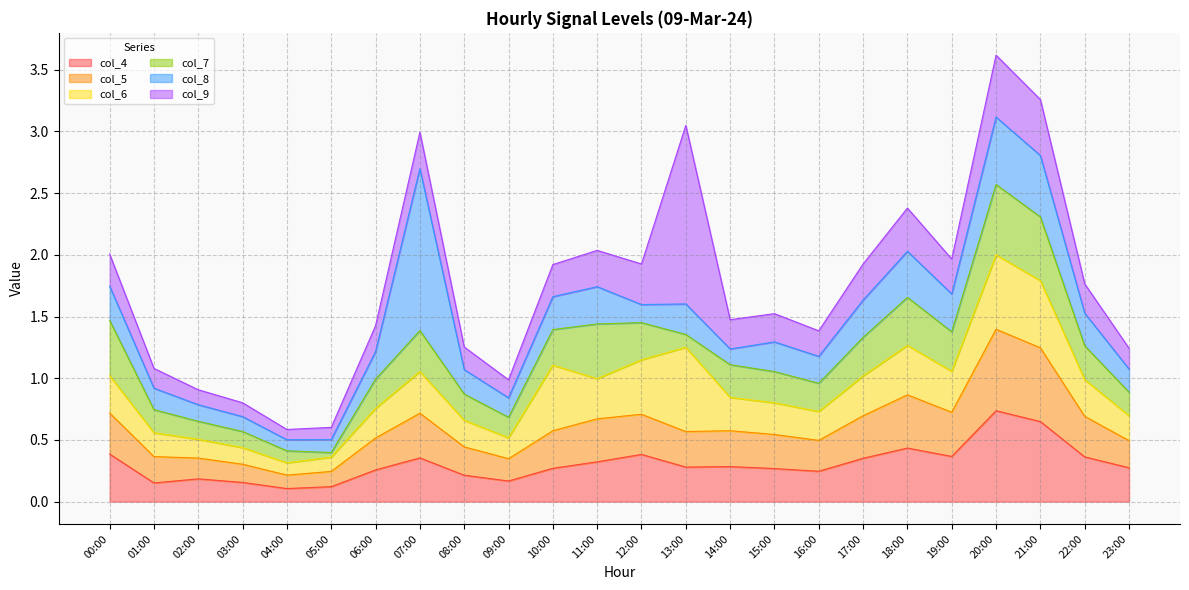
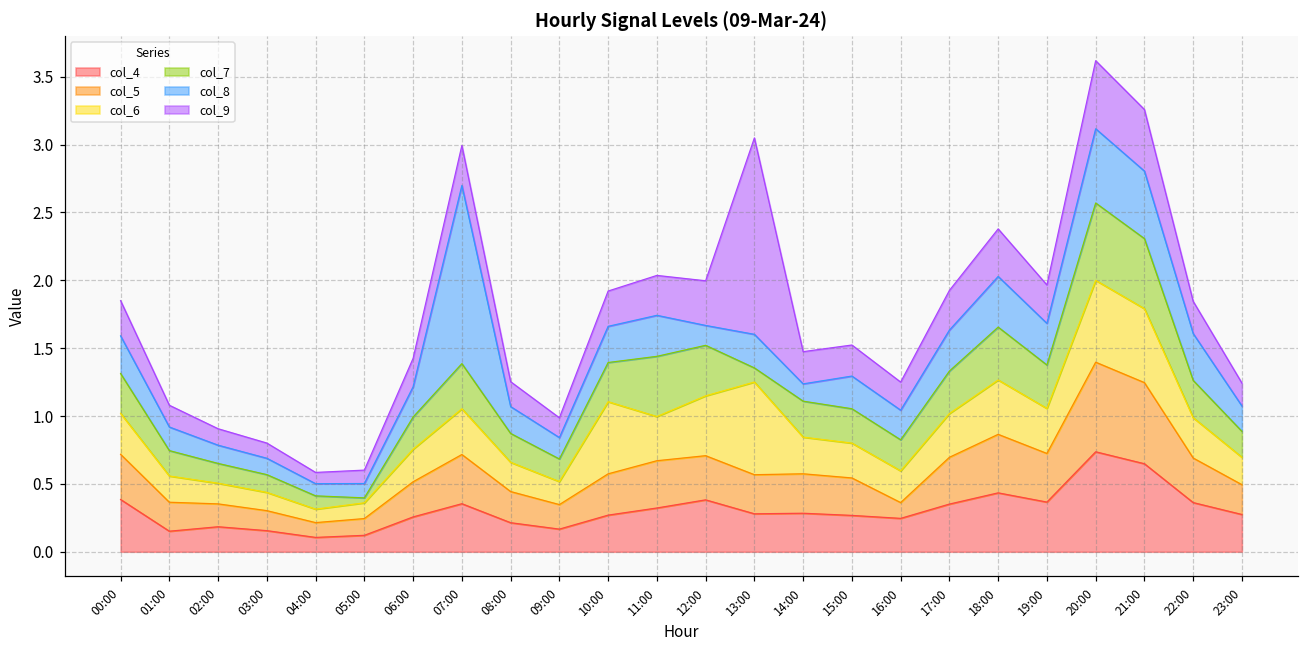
col_7, 00:00: 0.45 -> 0.29
col_7, 12:00: 0.30 -> 0.37
col_5, 16:00: 0.25 -> 0.12
col_8, 22:00: 0.26 -> 0.35
